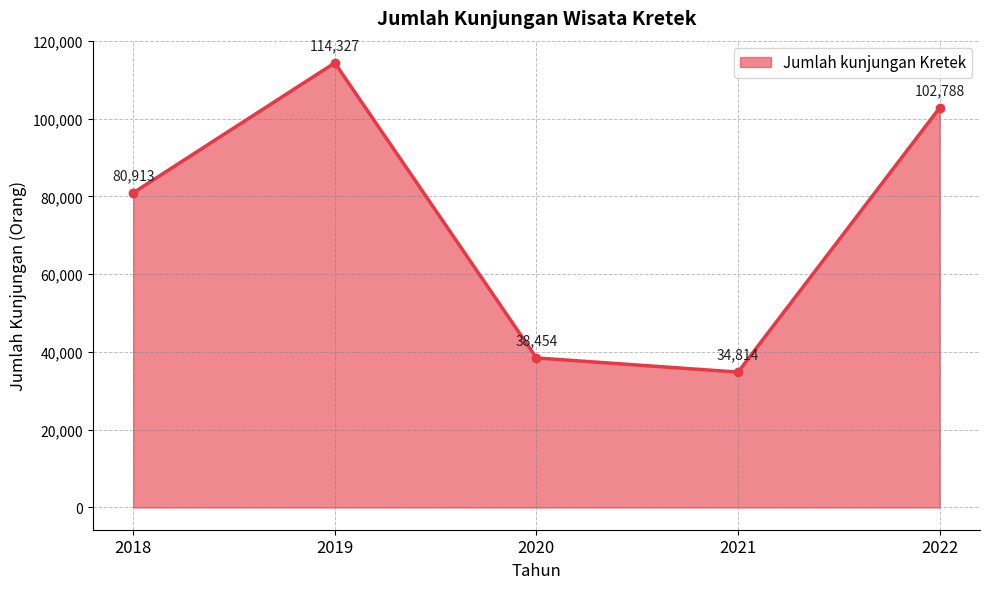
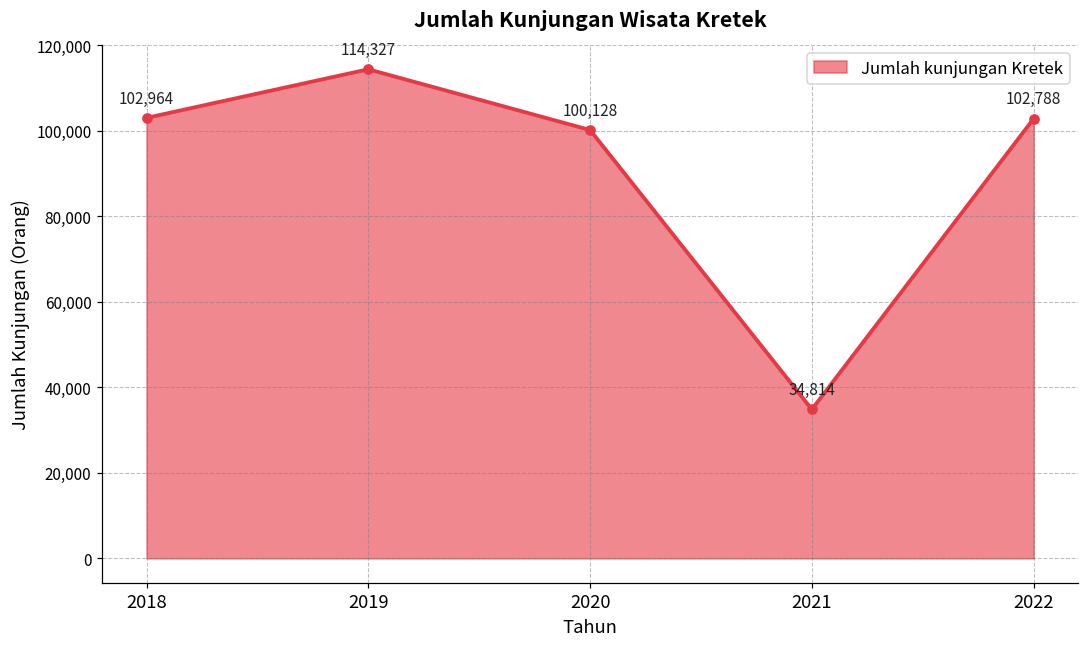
2018: 80,913 -> 102,964
2020: 38,454 -> 100,128
